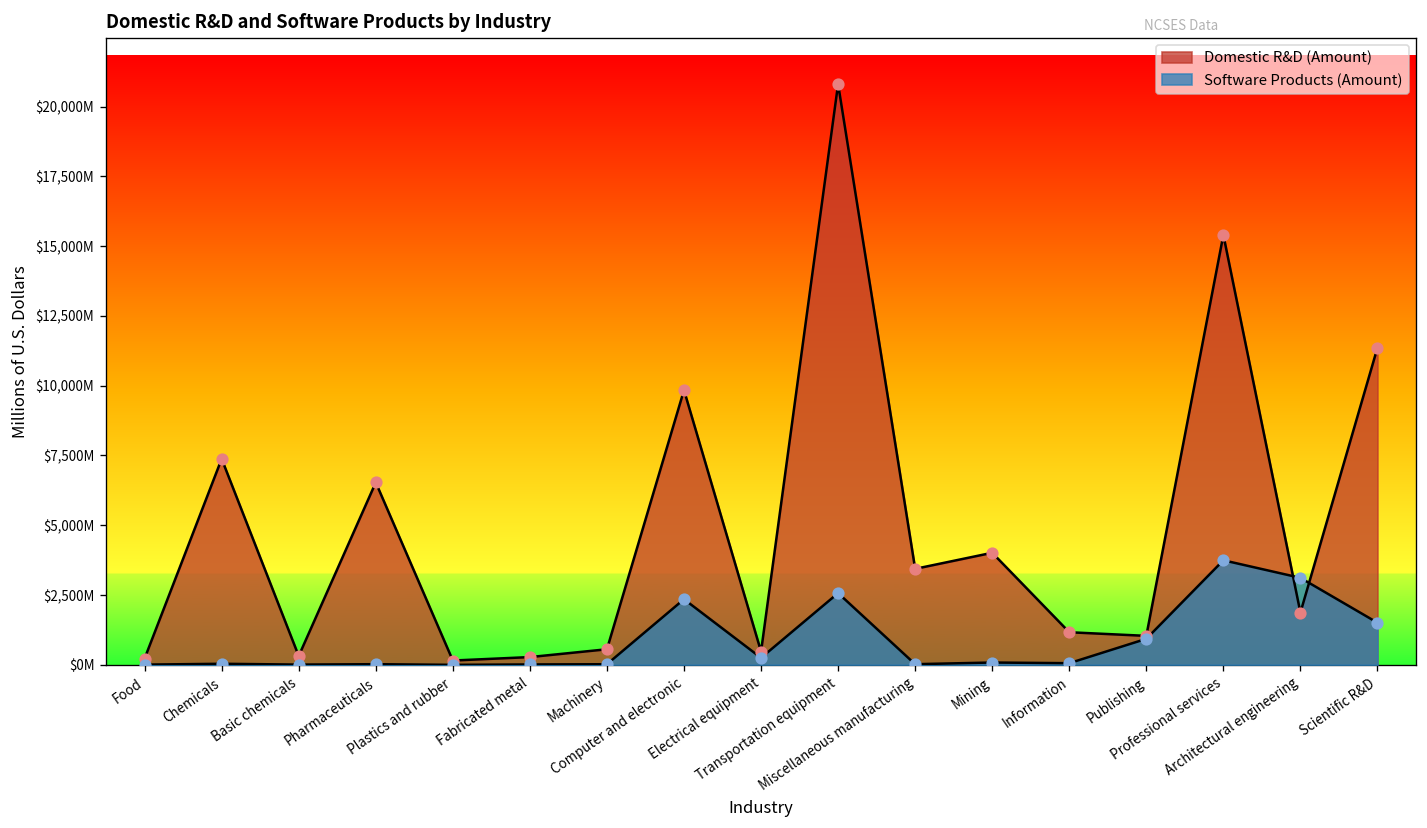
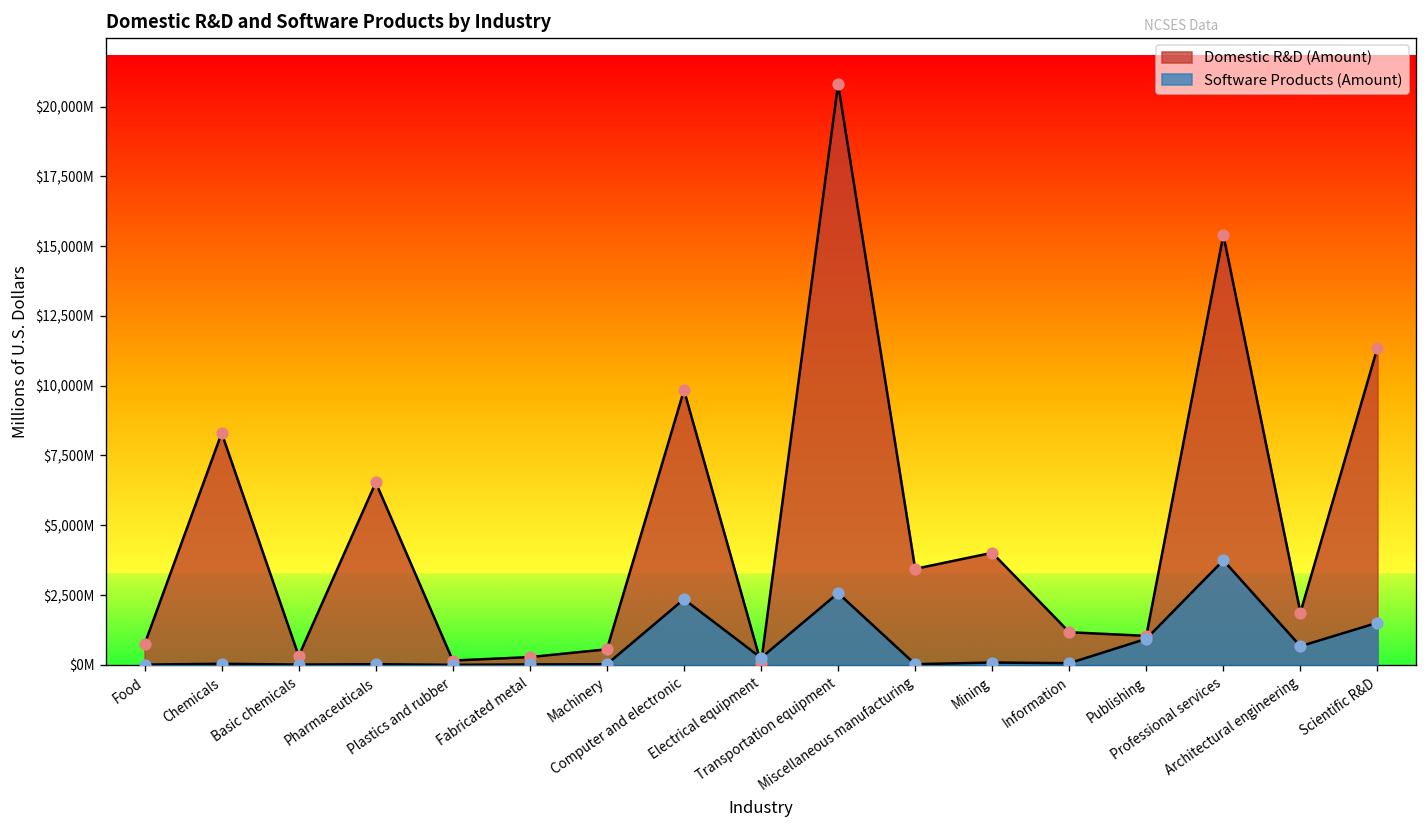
Domestic R&D (Amount), Food: $200,000,000 -> $700,000,000
Domestic R&D (Amount), Chemicals: $7,400,000,000 -> $8,300,000,000
Domestic R&D (Amount), Electrical equipment: $500,000,000 -> $100,000,000
Software Products (Amount), Architectural engineering: $3,100,000,000 -> $700,000,000
